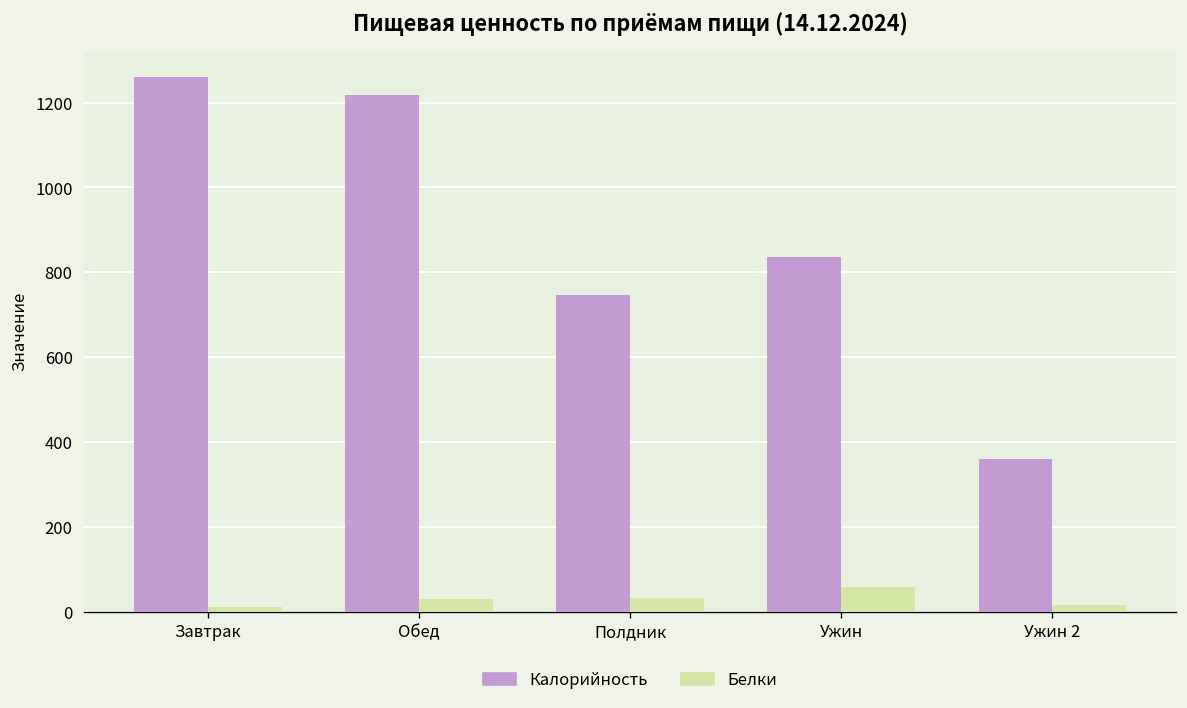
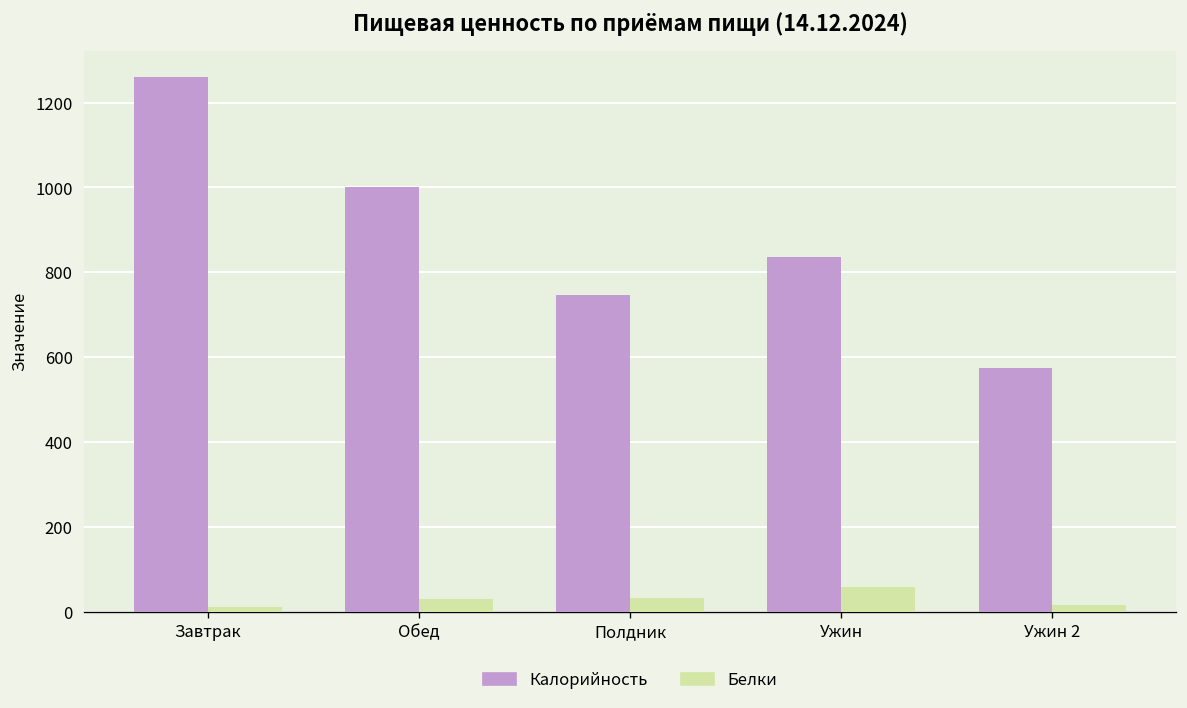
Калорийность, Обед: 1220 -> 1000
Калорийность, Ужин 2: 360 -> 580
